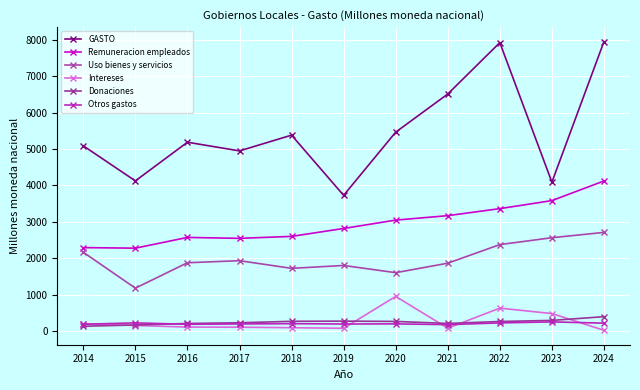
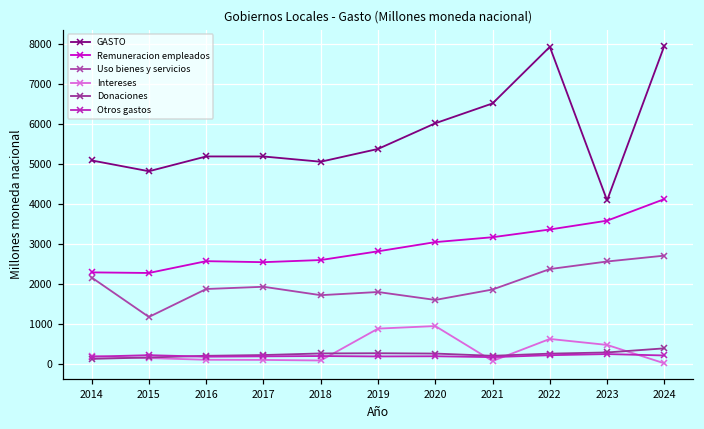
GASTO, 2015: 4100 -> 4800
GASTO, 2017: 4900 -> 5200
GASTO, 2018: 5400 -> 5100
GASTO, 2019: 3700 -> 5400
Intereses, 2019: 100 -> 900
GASTO, 2020: 5500 -> 6000
